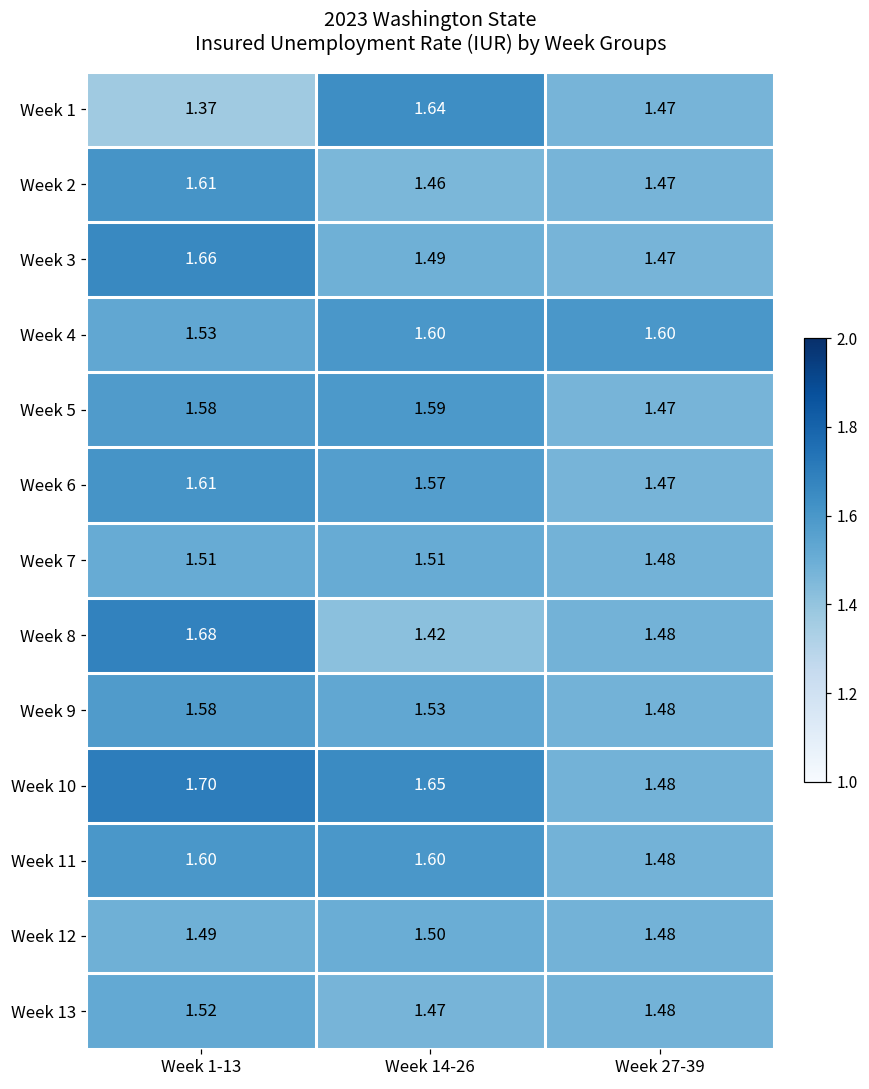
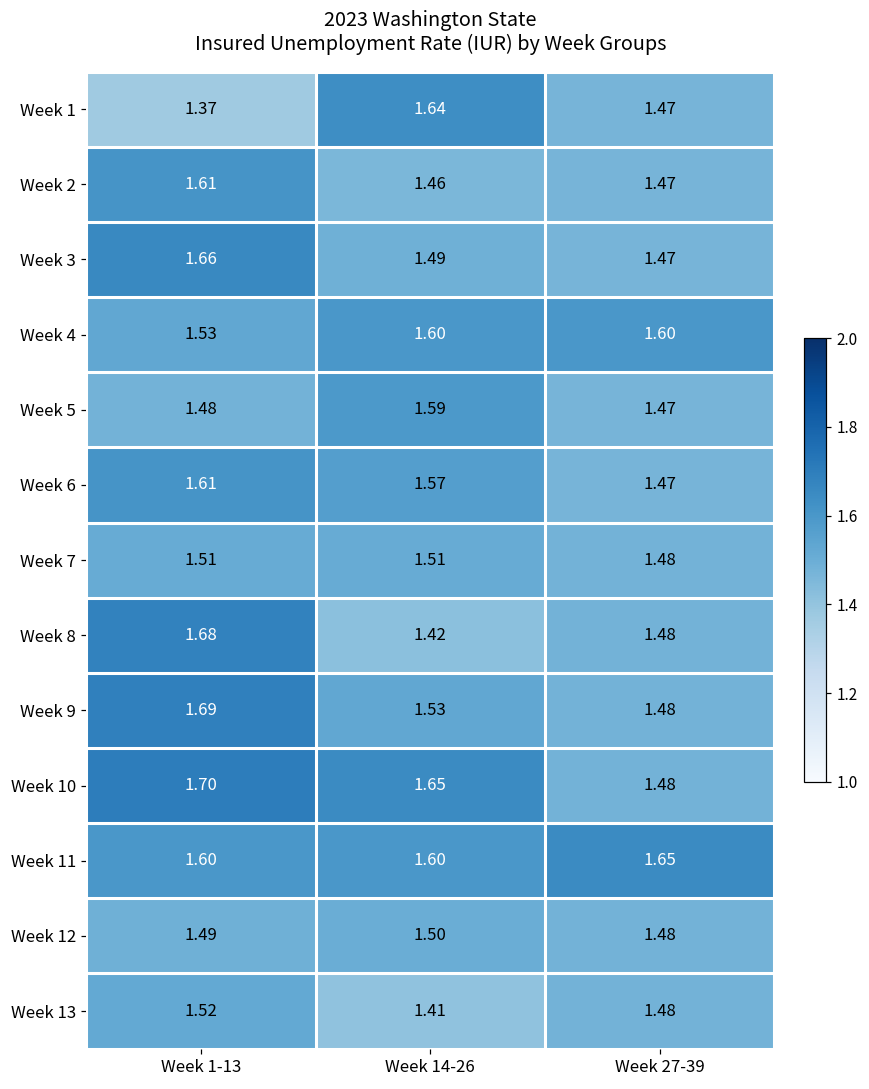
Week 5, Week 1-13: 1.58 -> 1.48
Week 9, Week 1-13: 1.58 -> 1.69
Week 11, Week 27-39: 1.48 -> 1.65
Week 13, Week 14-26: 1.47 -> 1.41
